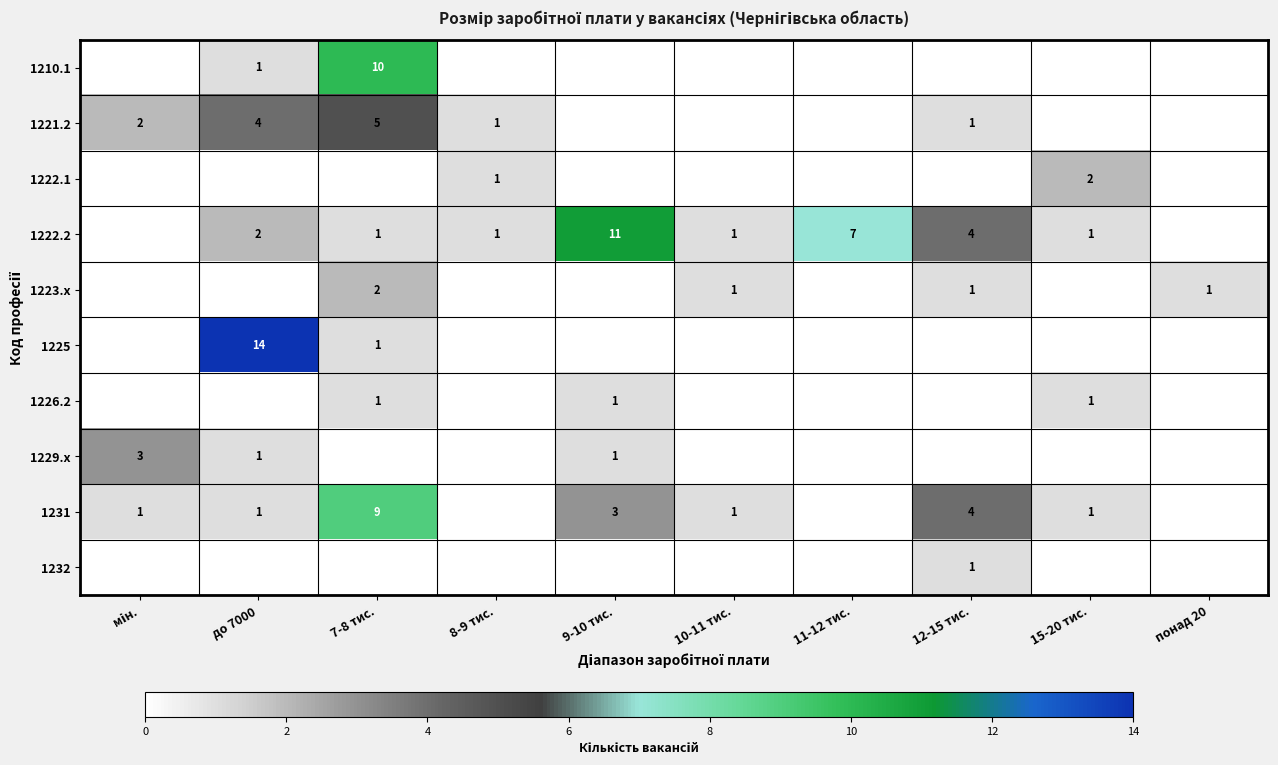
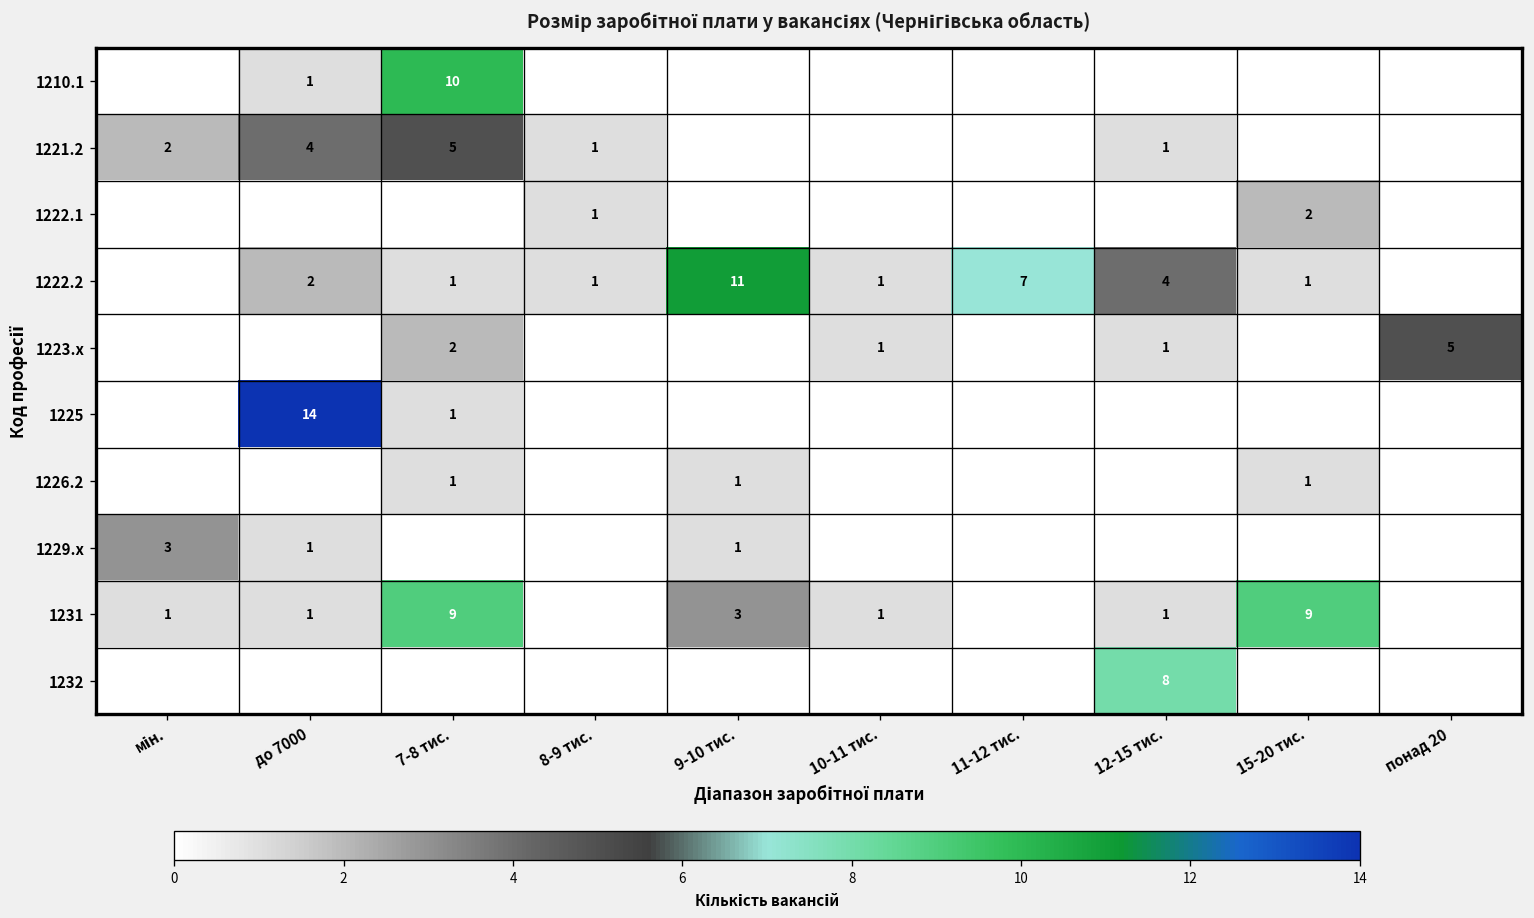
1223.x, понад 20: 1 -> 5
1231, 12-15 тис.: 4 -> 1
1231, 15-20 тис.: 1 -> 9
1232, 12-15 тис.: 1 -> 8
